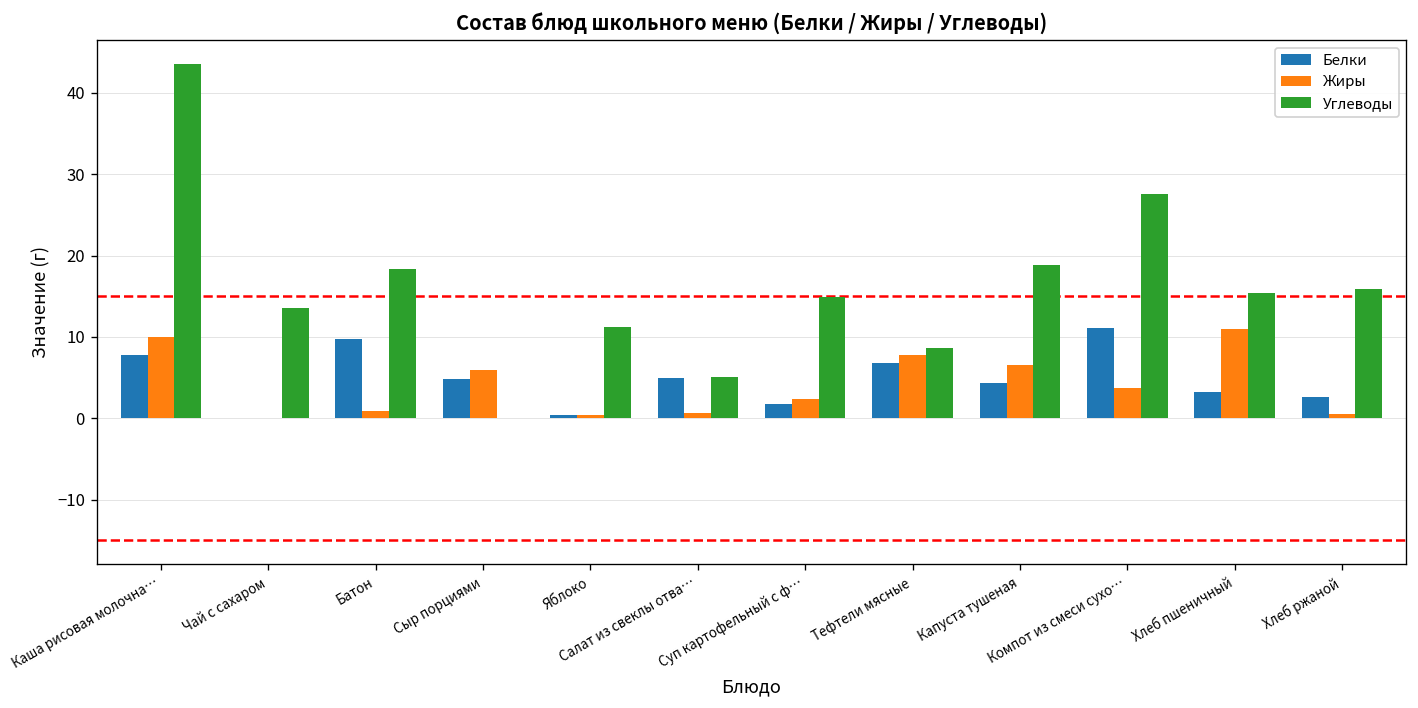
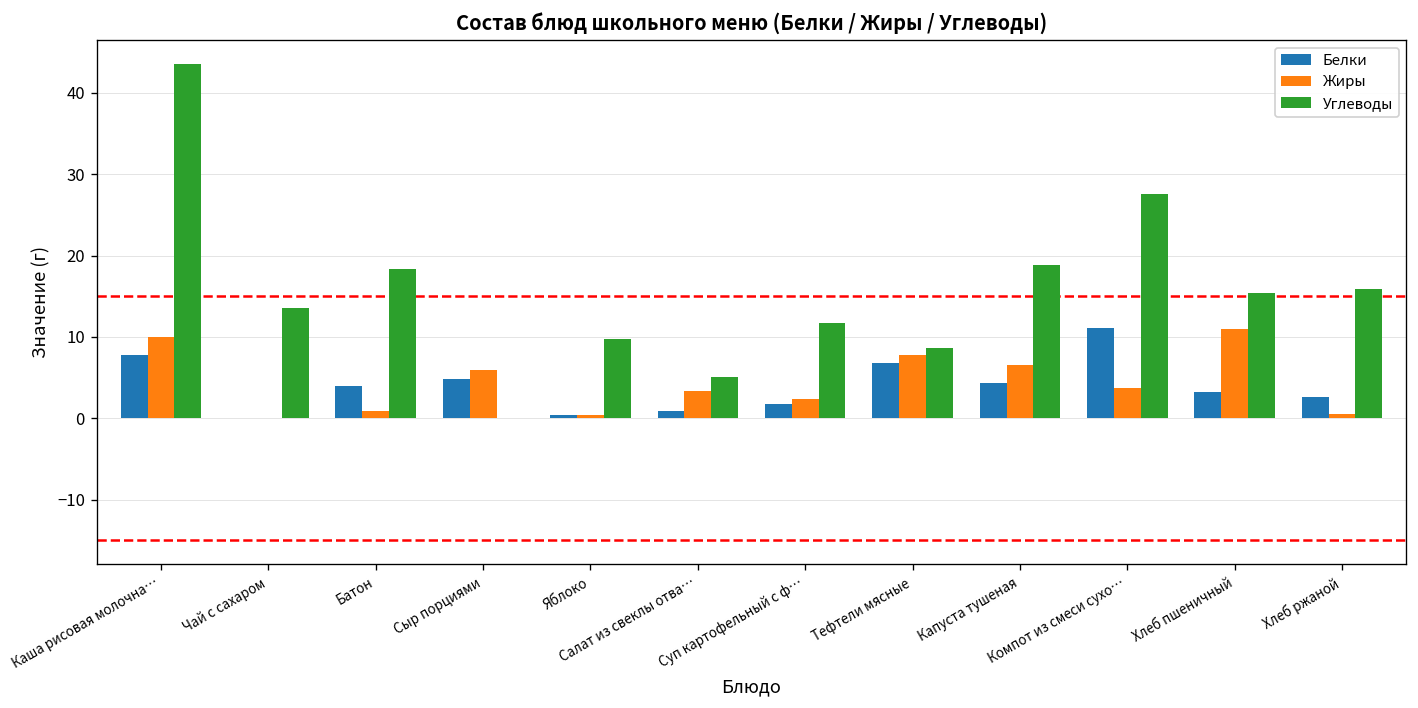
Белки, Батон: 10 -> 4
Углеводы, Яблоко: 11 -> 10
Белки, Салат из свеклы отва…: 5 -> 1
Жиры, Салат из свеклы отва…: 1 -> 3
Углеводы, Суп картофельный с ф…: 15 -> 12
